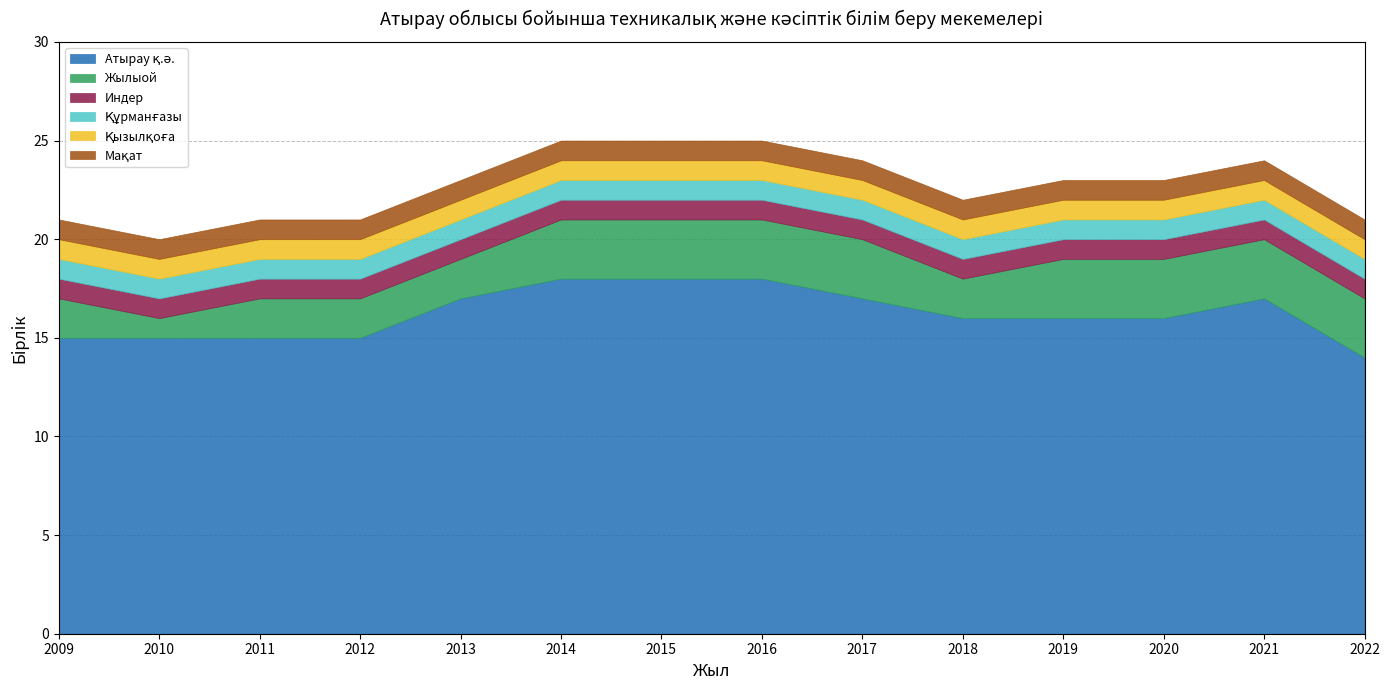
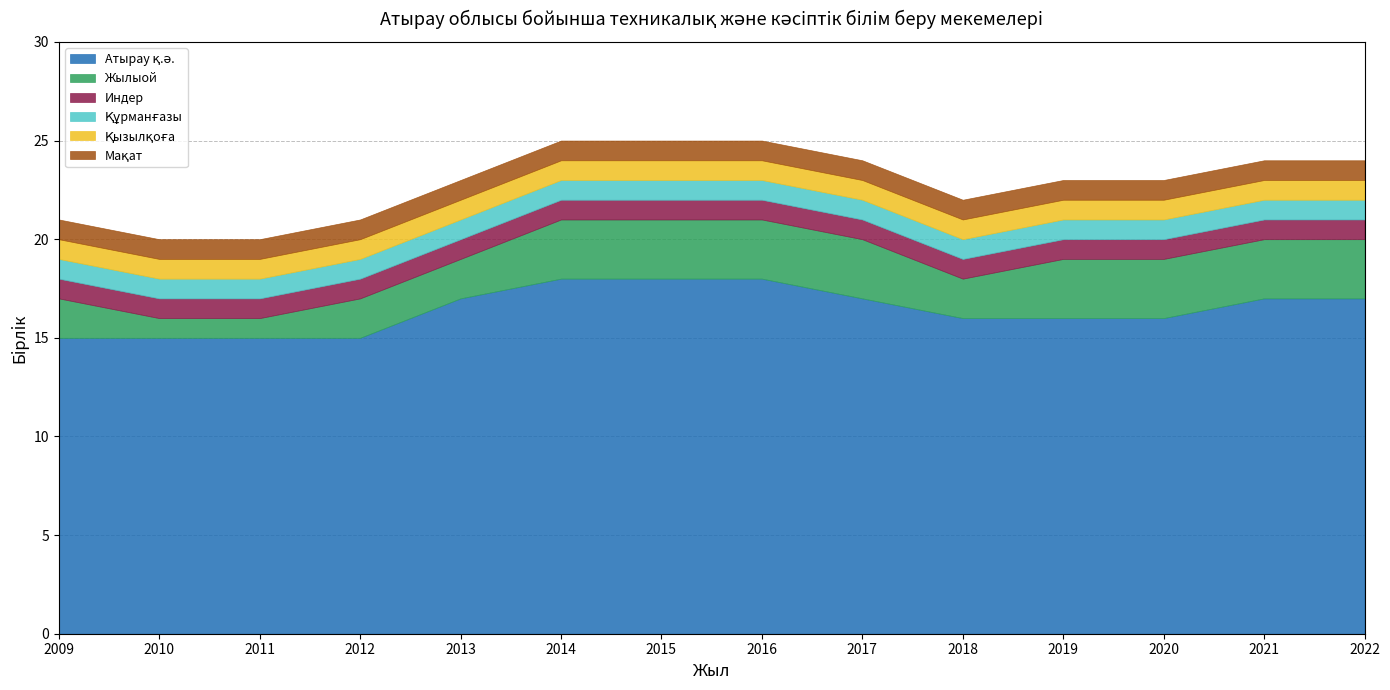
Жылыой, 2011: 2 -> 1
Атырау қ.ә., 2022: 14 -> 17
